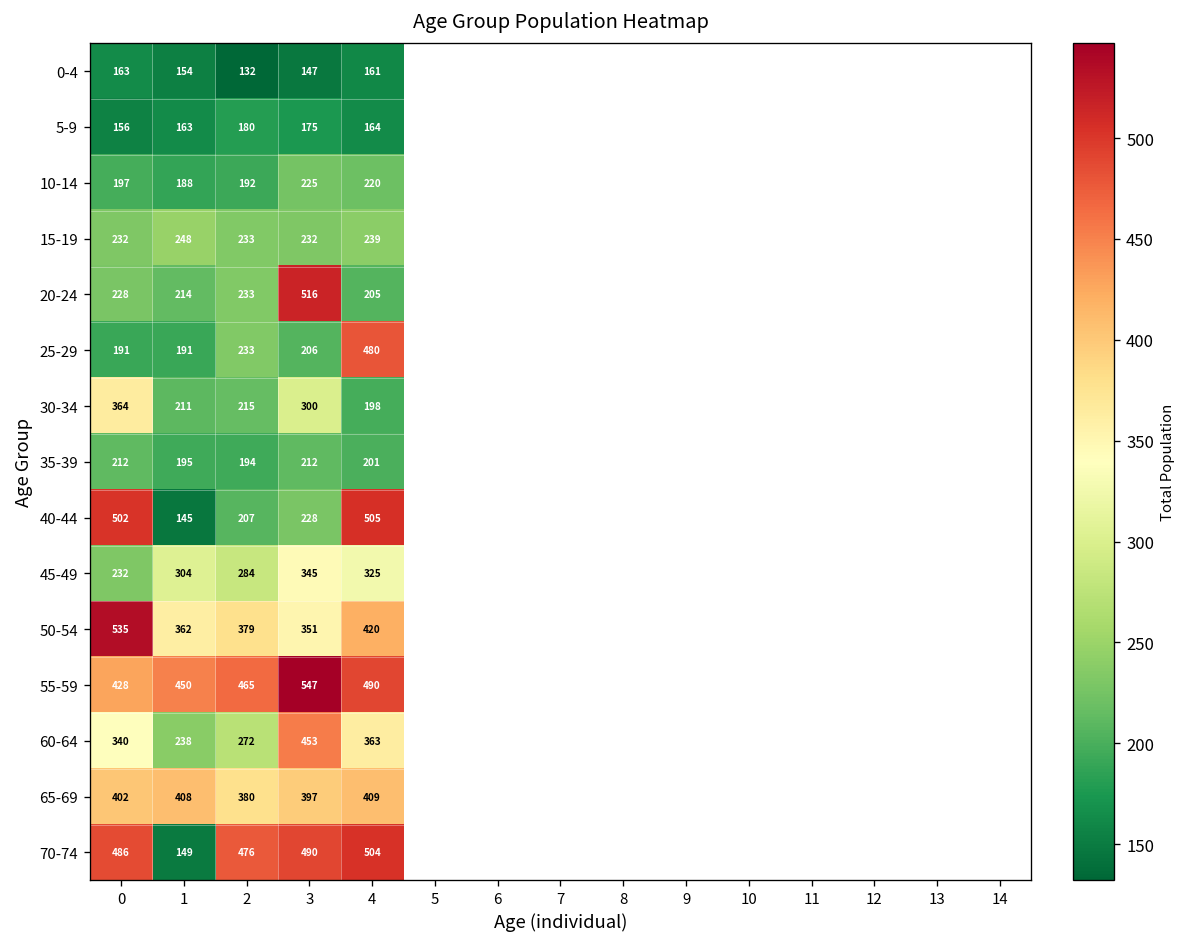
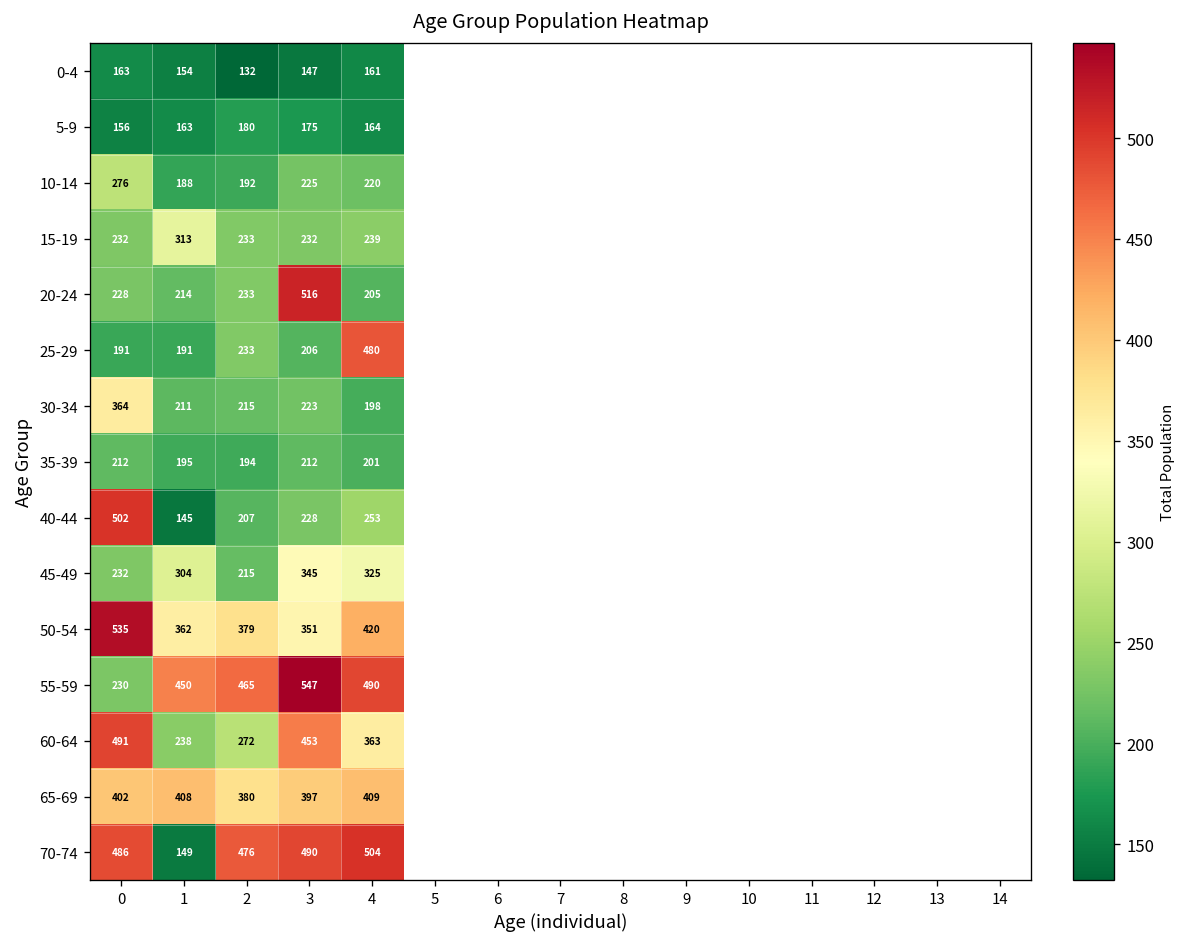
10-14, 0: 197 -> 276
15-19, 1: 248 -> 313
30-34, 3: 300 -> 223
40-44, 4: 505 -> 253
45-49, 2: 284 -> 215
55-59, 0: 428 -> 230
60-64, 0: 340 -> 491
